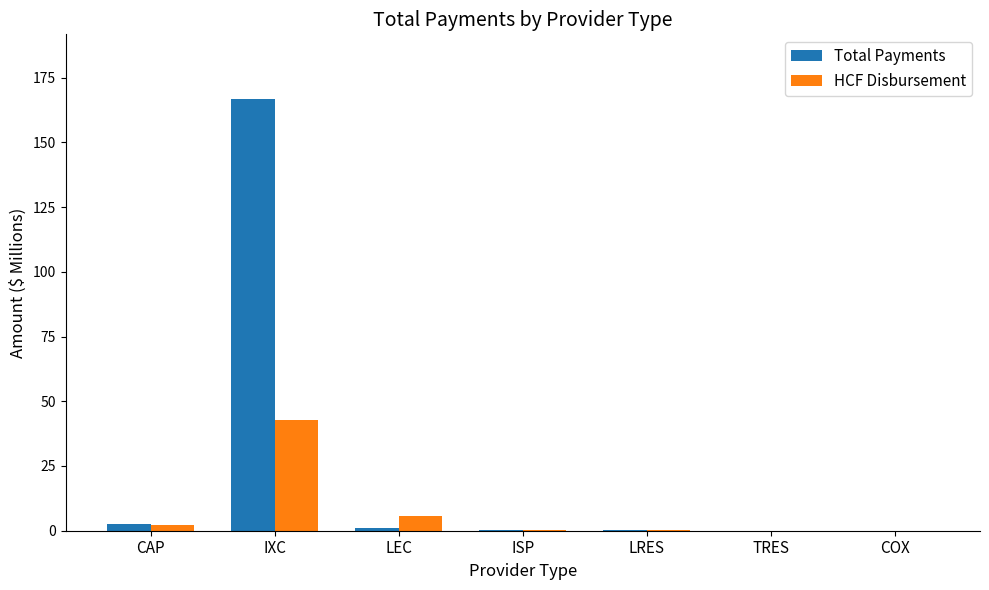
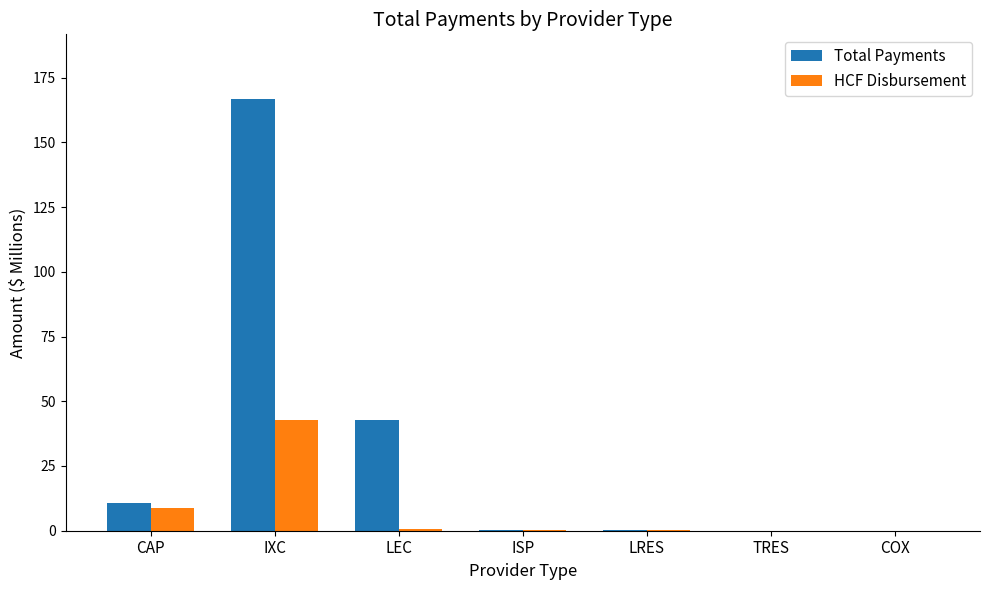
Total Payments, CAP: 2 -> 11
HCF Disbursement, CAP: 2 -> 9
Total Payments, LEC: 1 -> 43
HCF Disbursement, LEC: 6 -> 1
